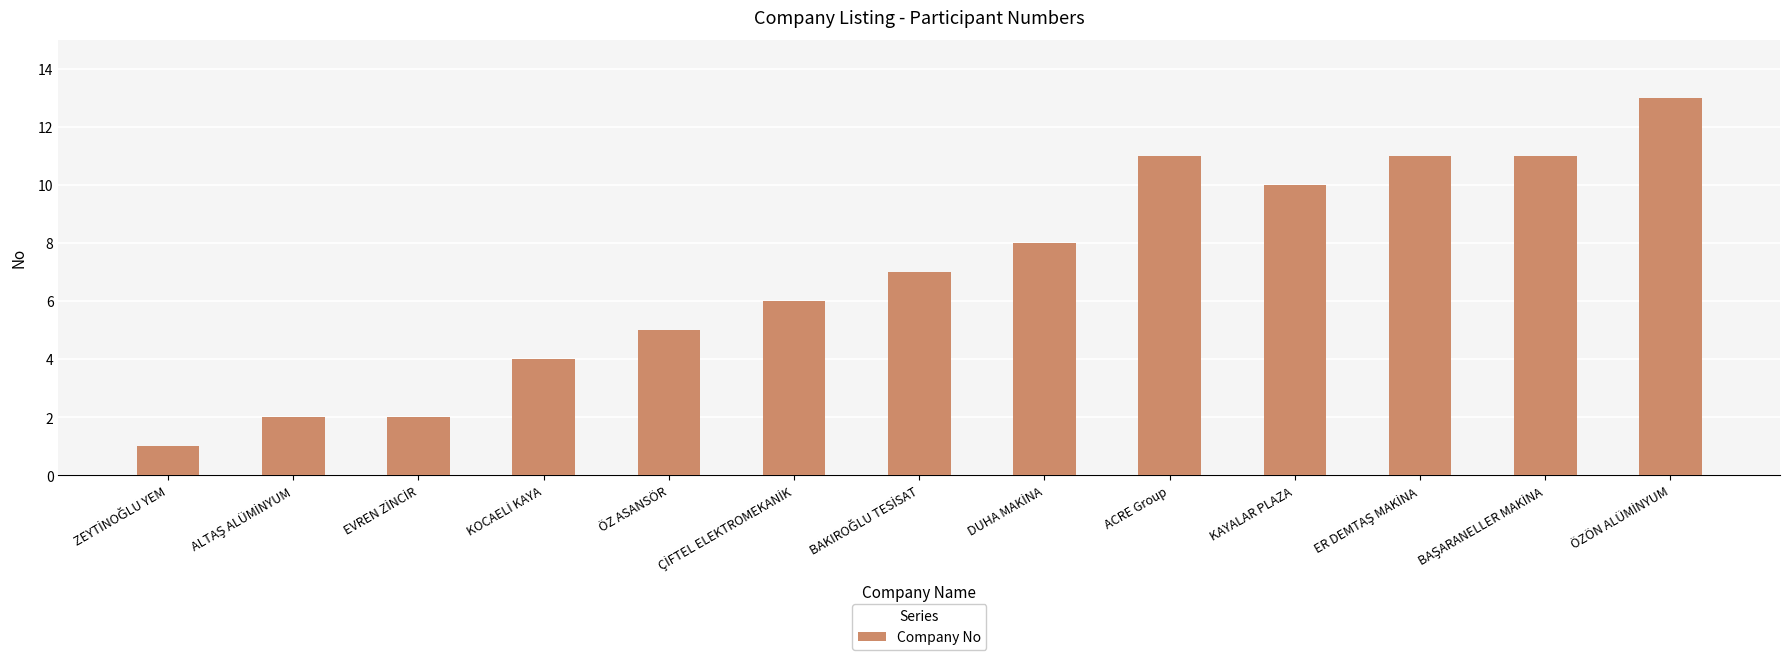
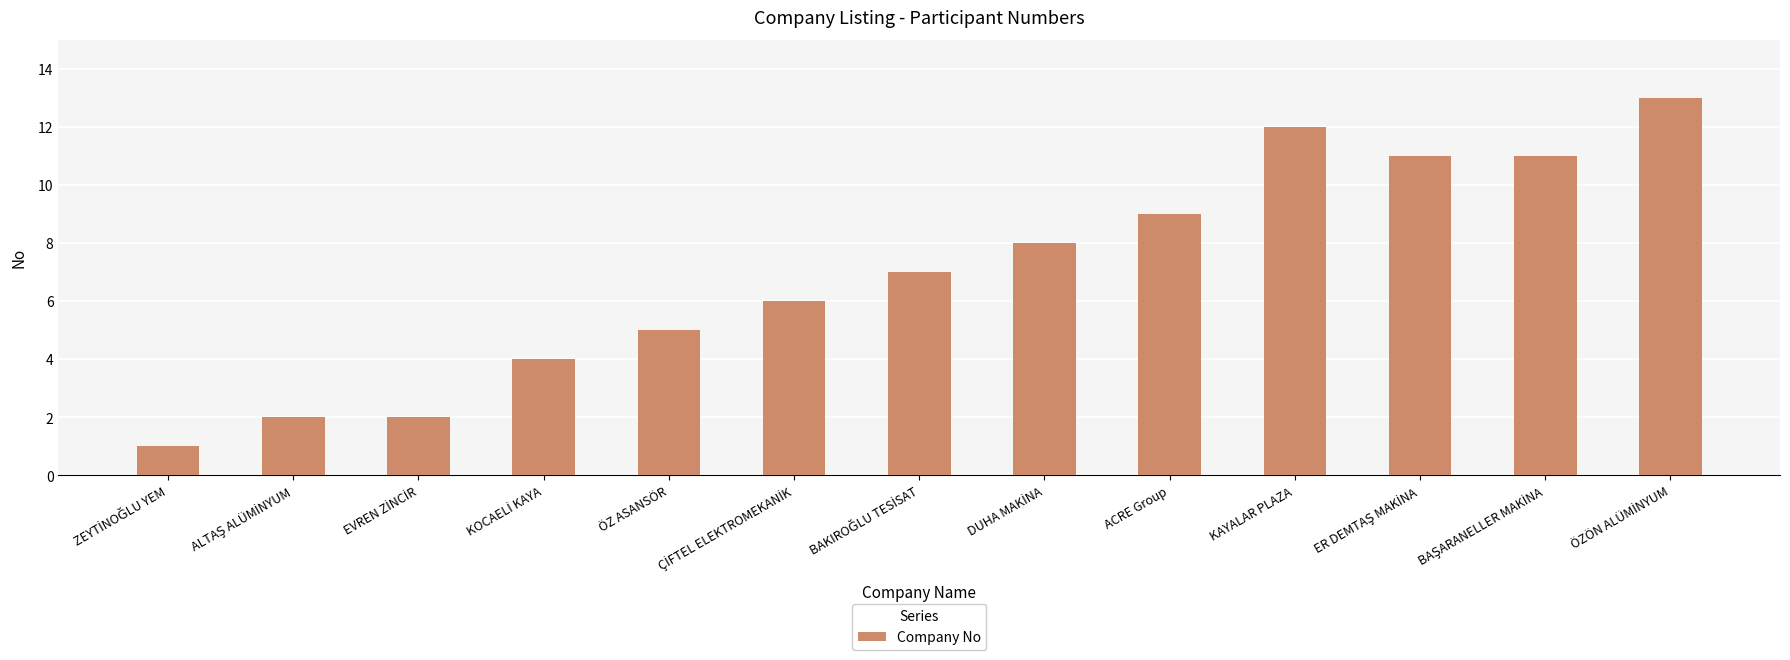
ACRE Group: 11 -> 9
KAYALAR PLAZA: 10 -> 12
